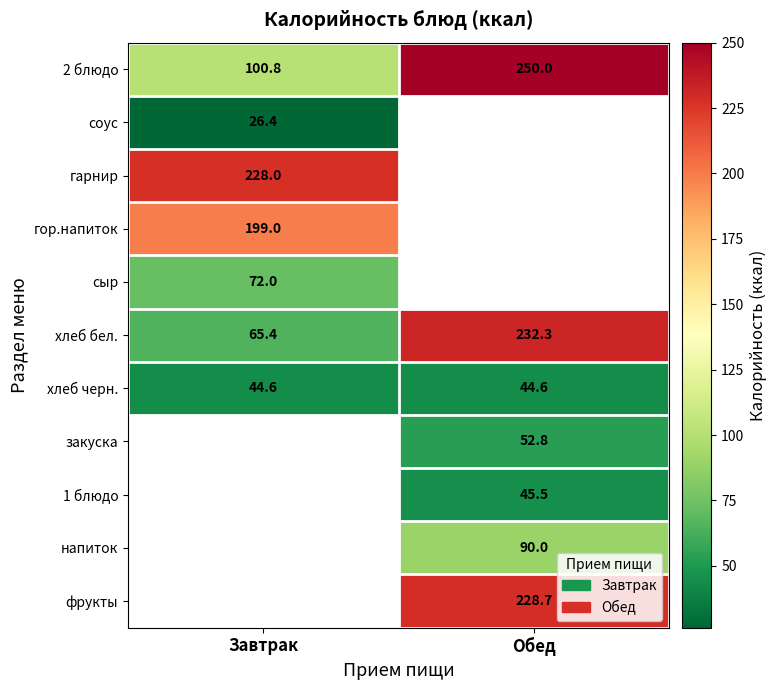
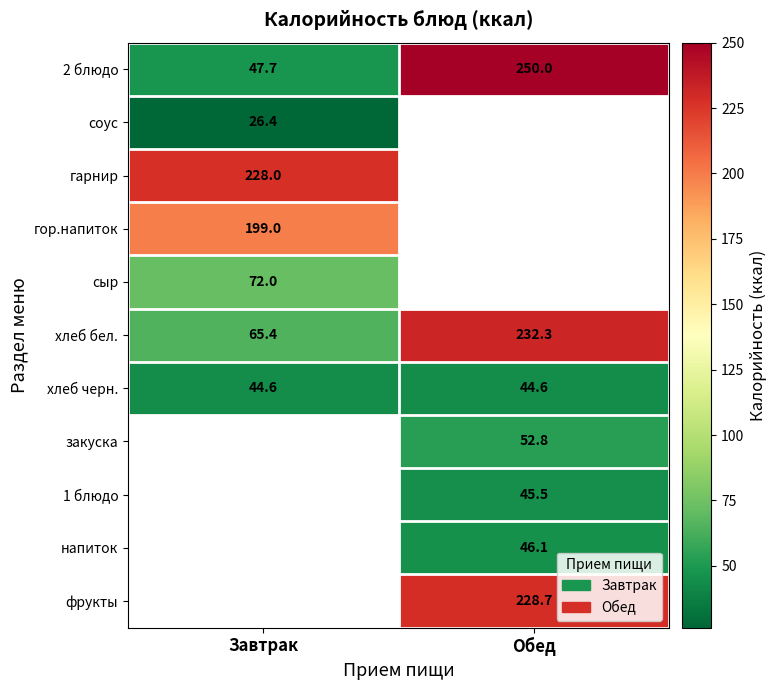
2 блюдо, Завтрак: 100.8 -> 47.7
напиток, Обед: 90.0 -> 46.1
